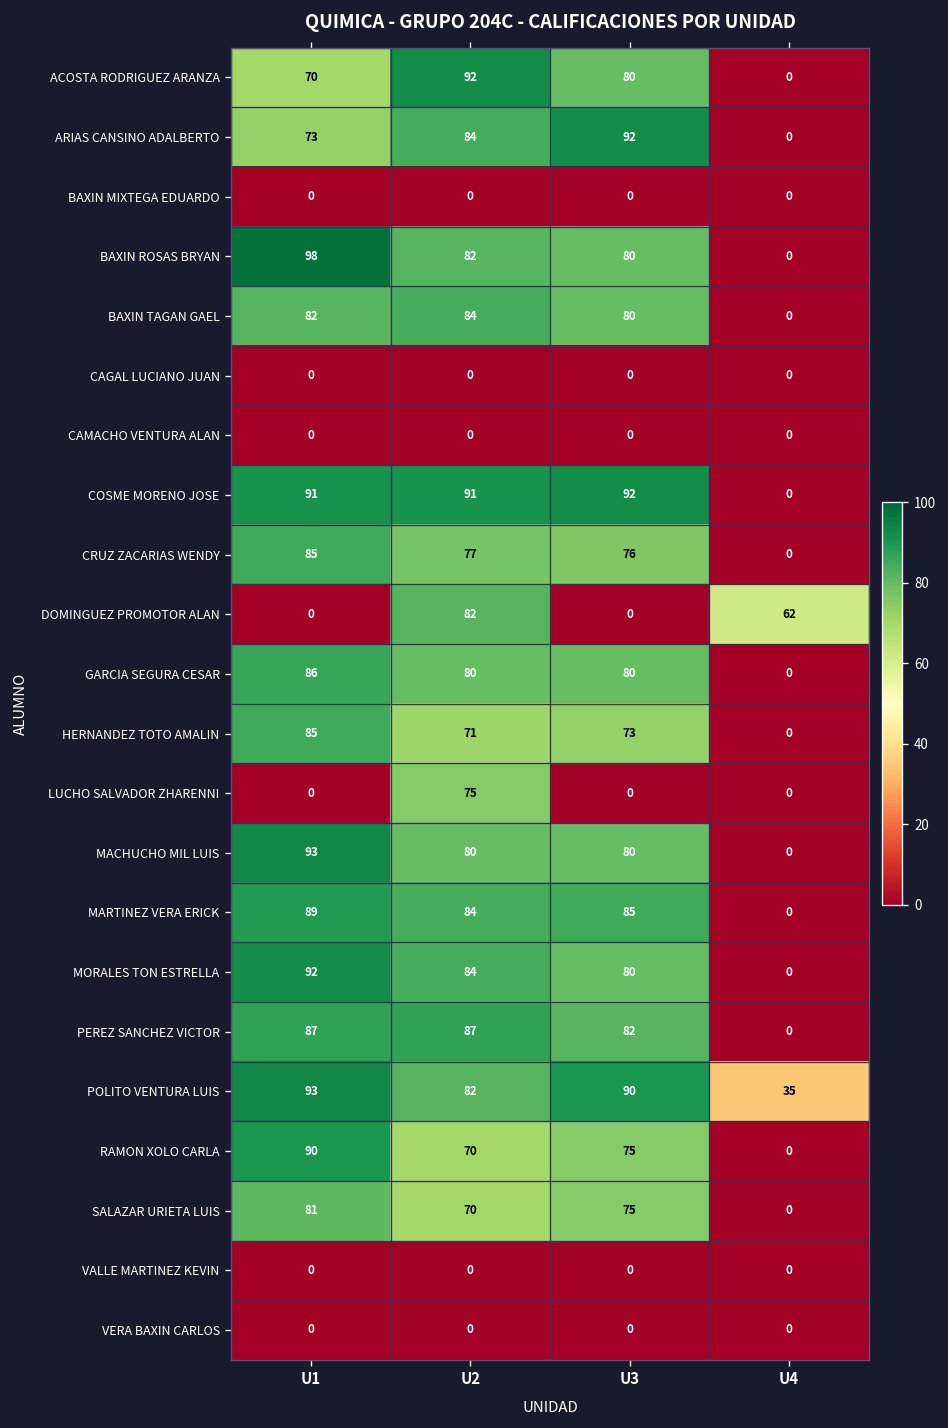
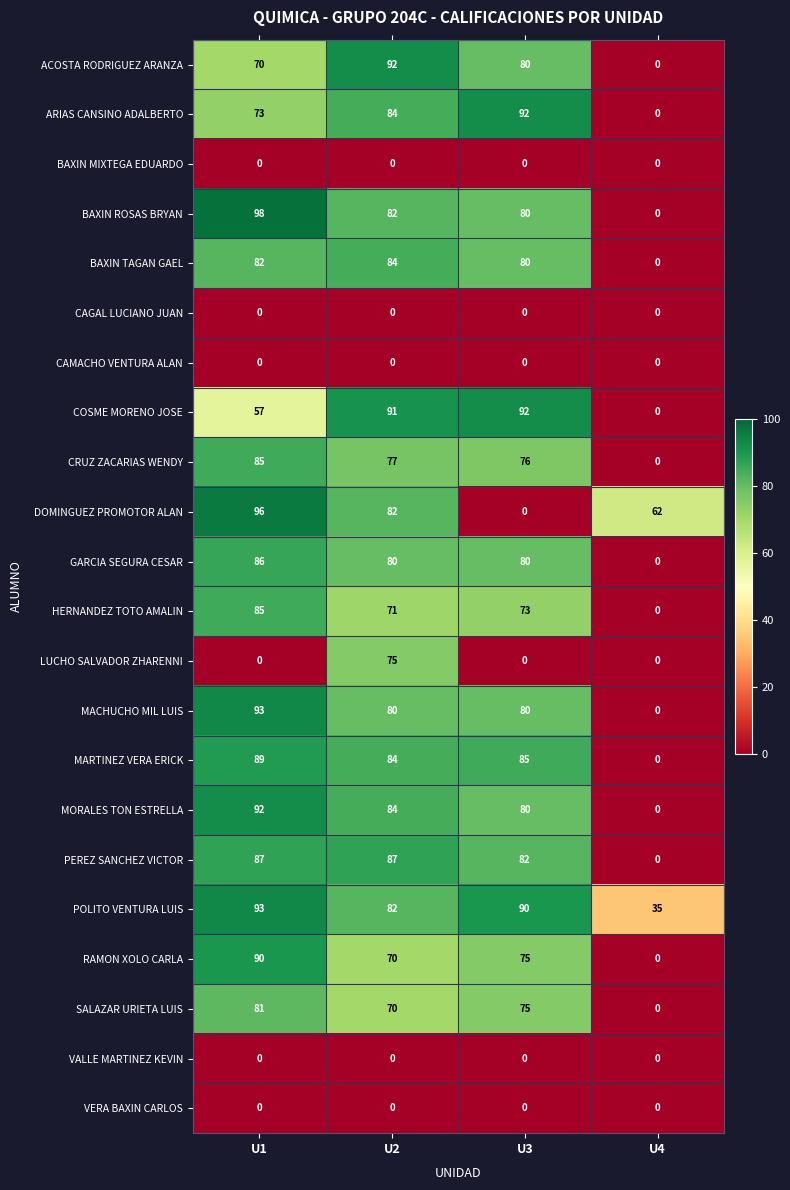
COSME MORENO JOSE, U1: 91 -> 57
DOMINGUEZ PROMOTOR ALAN, U1: 0 -> 96
